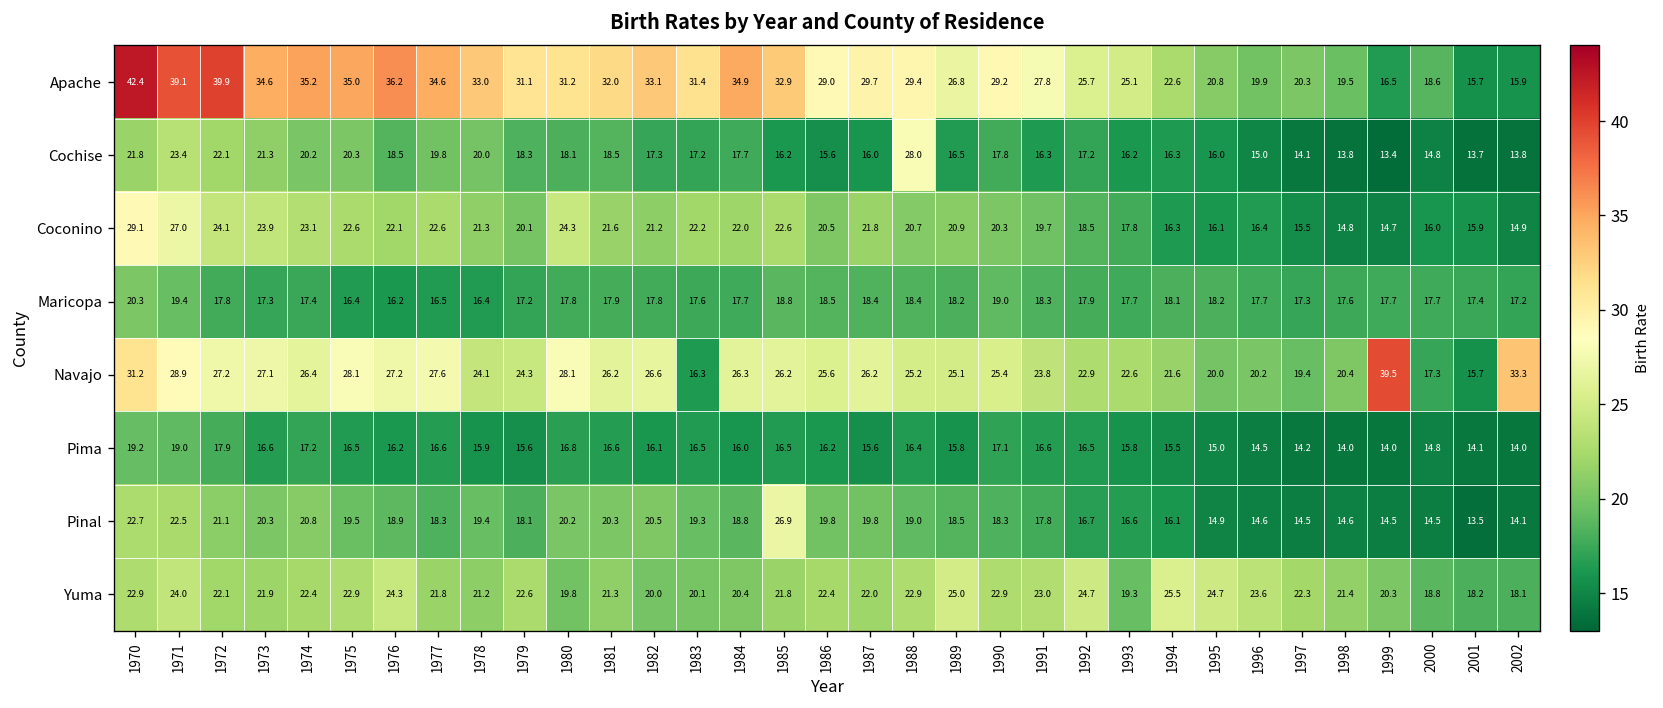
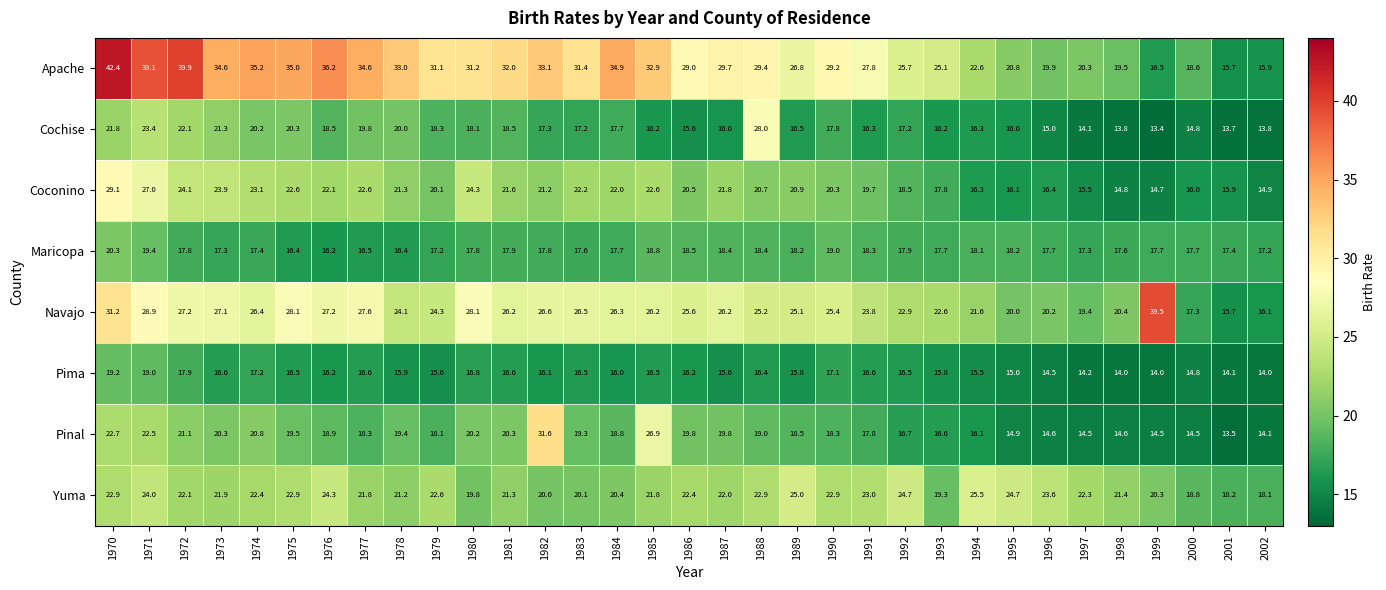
Navajo, 1983: 16.3 -> 26.5
Navajo, 2002: 33.3 -> 16.1
Pinal, 1982: 20.5 -> 31.6
